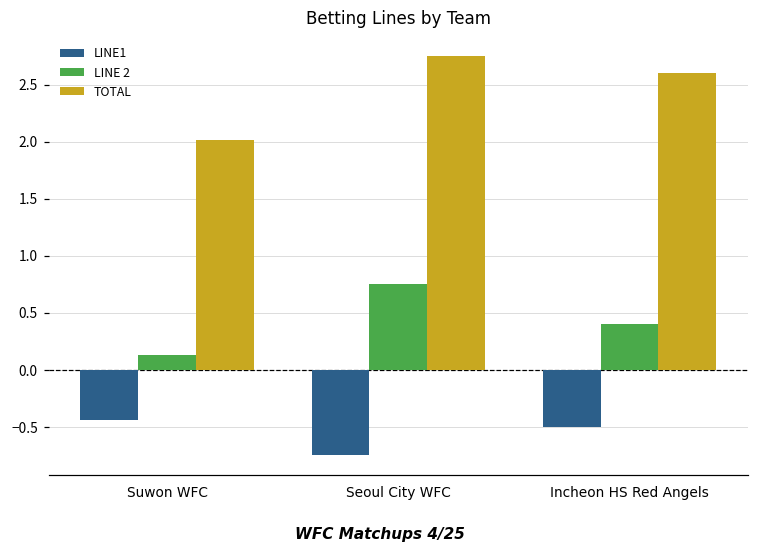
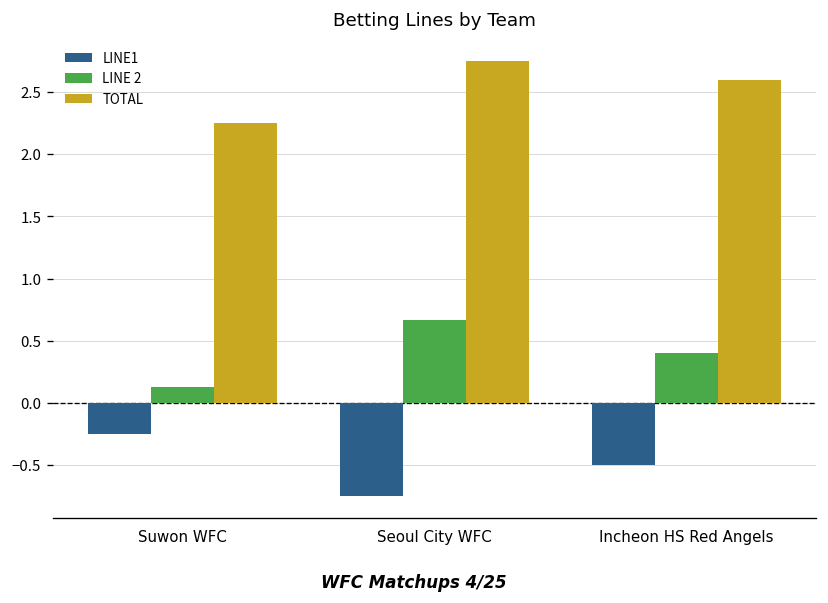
LINE1, Suwon WFC: -0.44 -> -0.25
TOTAL, Suwon WFC: 2.01 -> 2.25
LINE 2, Seoul City WFC: 0.75 -> 0.67
